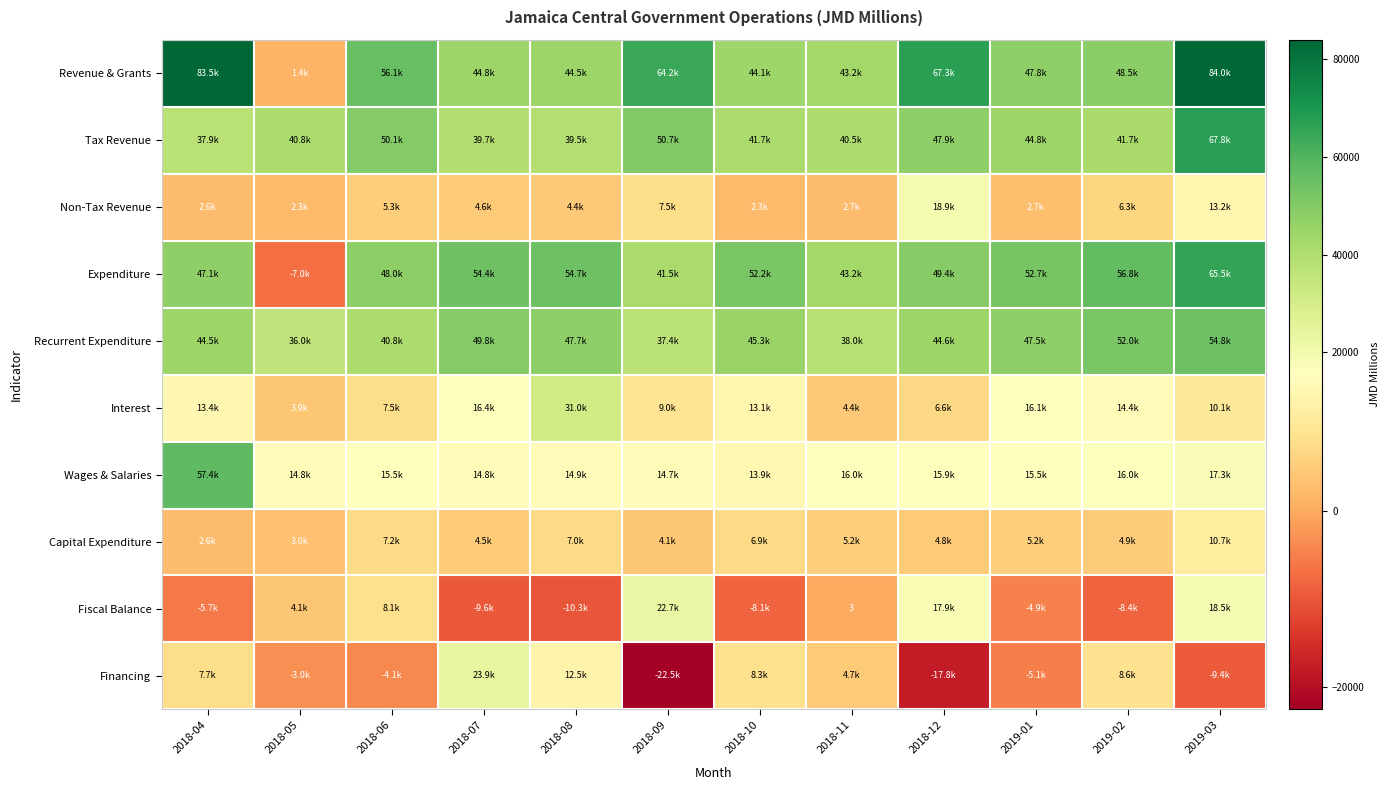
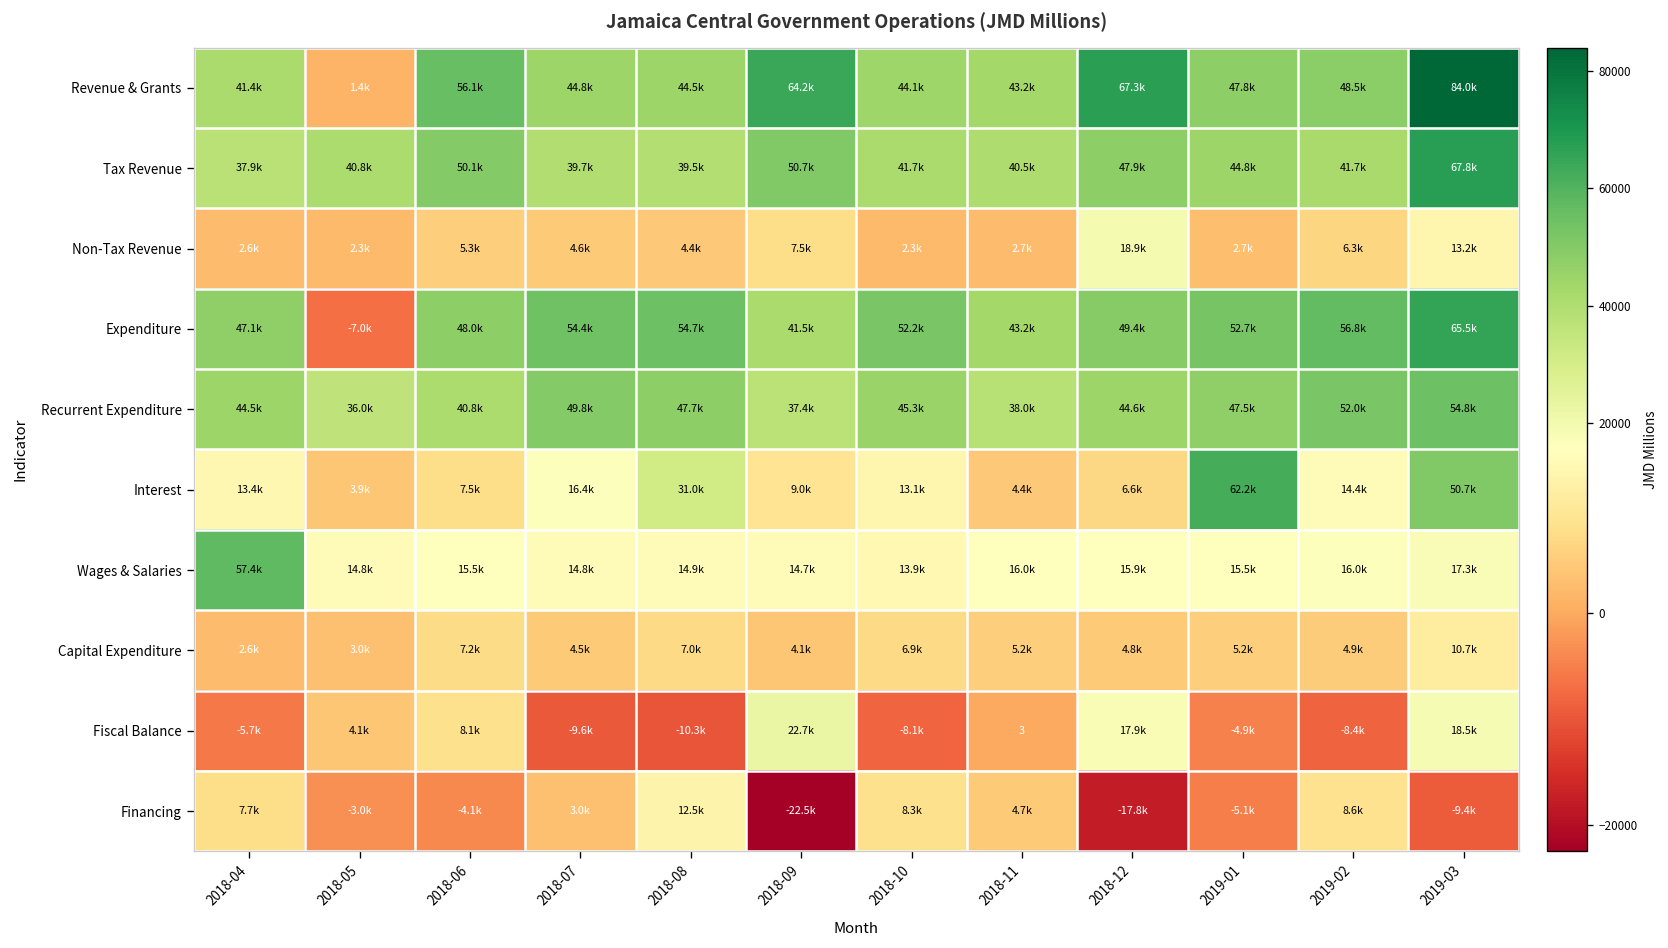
Revenue & Grants, 2018-04: 83.5k -> 41.4k
Interest, 2019-01: 16.1k -> 62.2k
Interest, 2019-03: 10.1k -> 50.7k
Financing, 2018-07: 23.9k -> 3.0k
